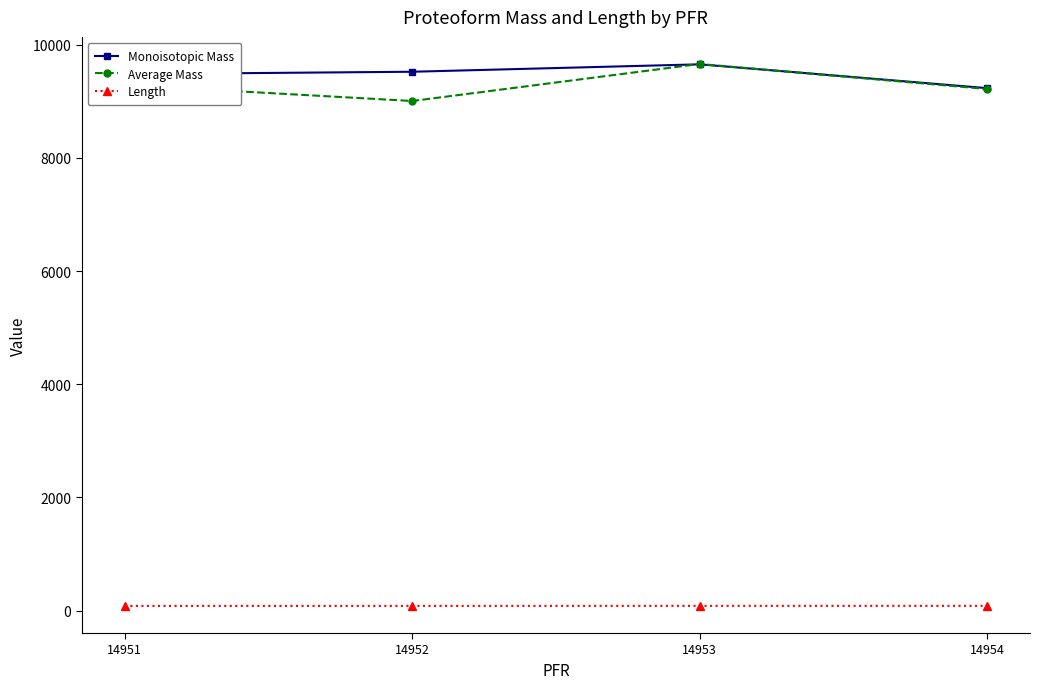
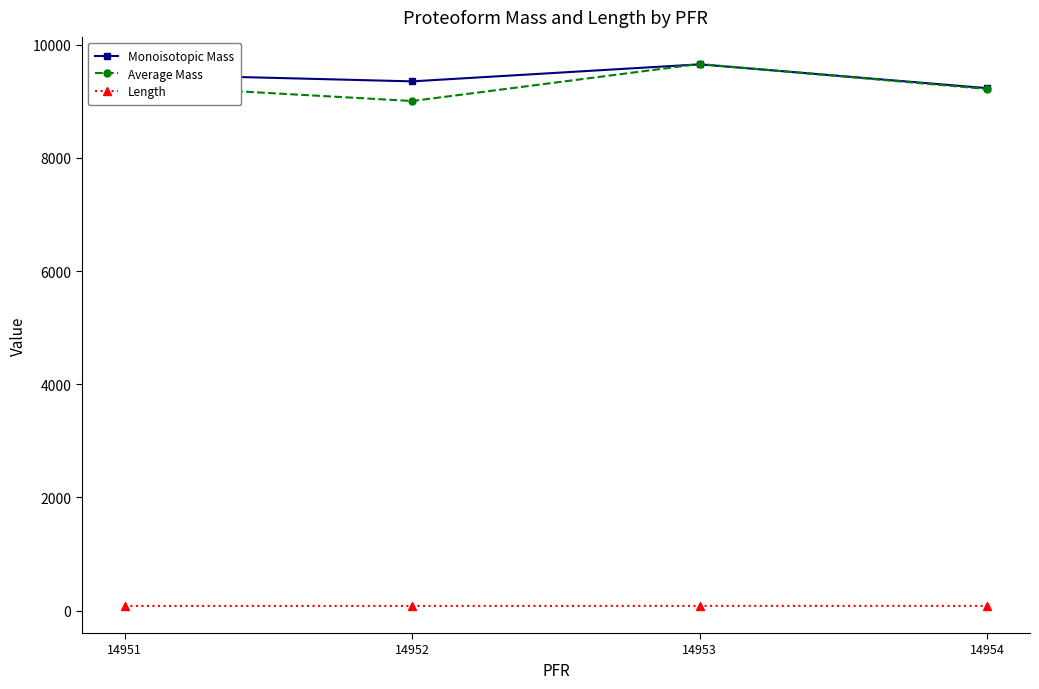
Monoisotopic Mass, 14952: 9500 -> 9400
